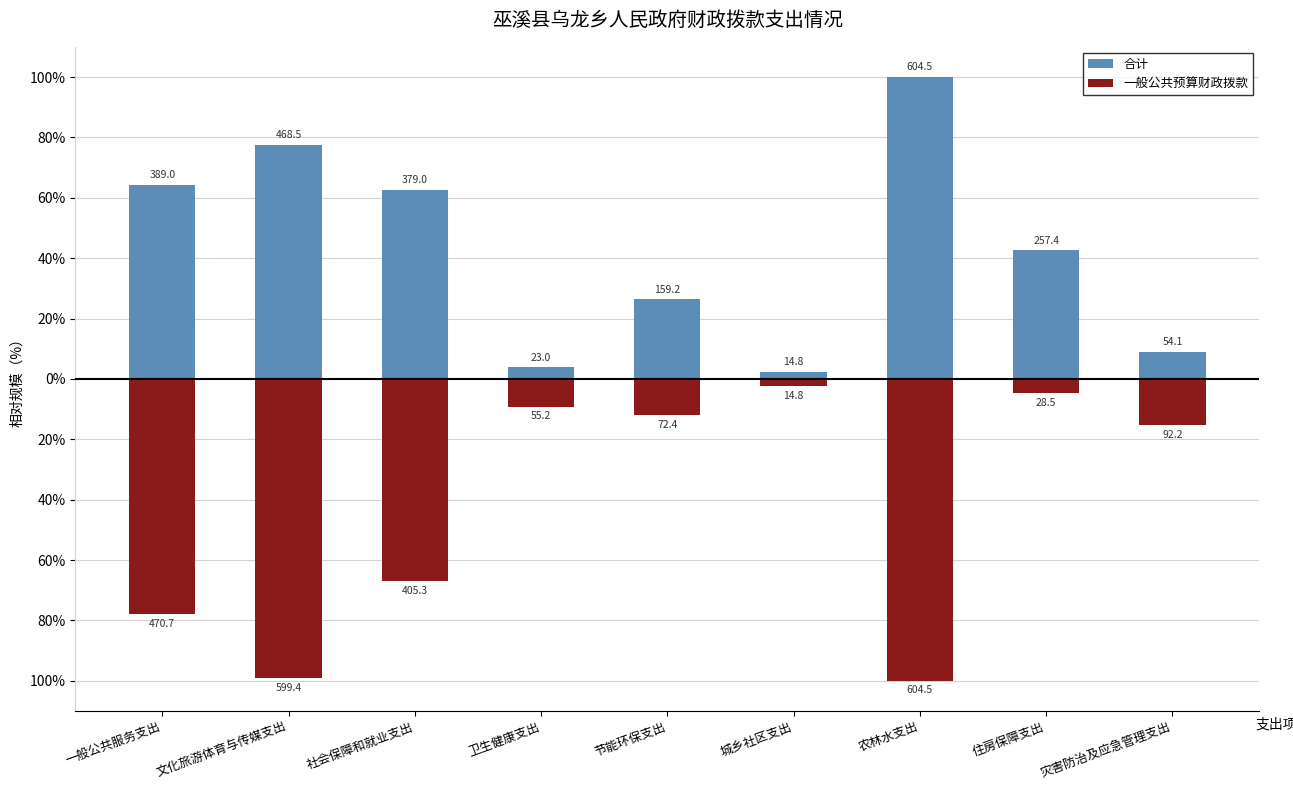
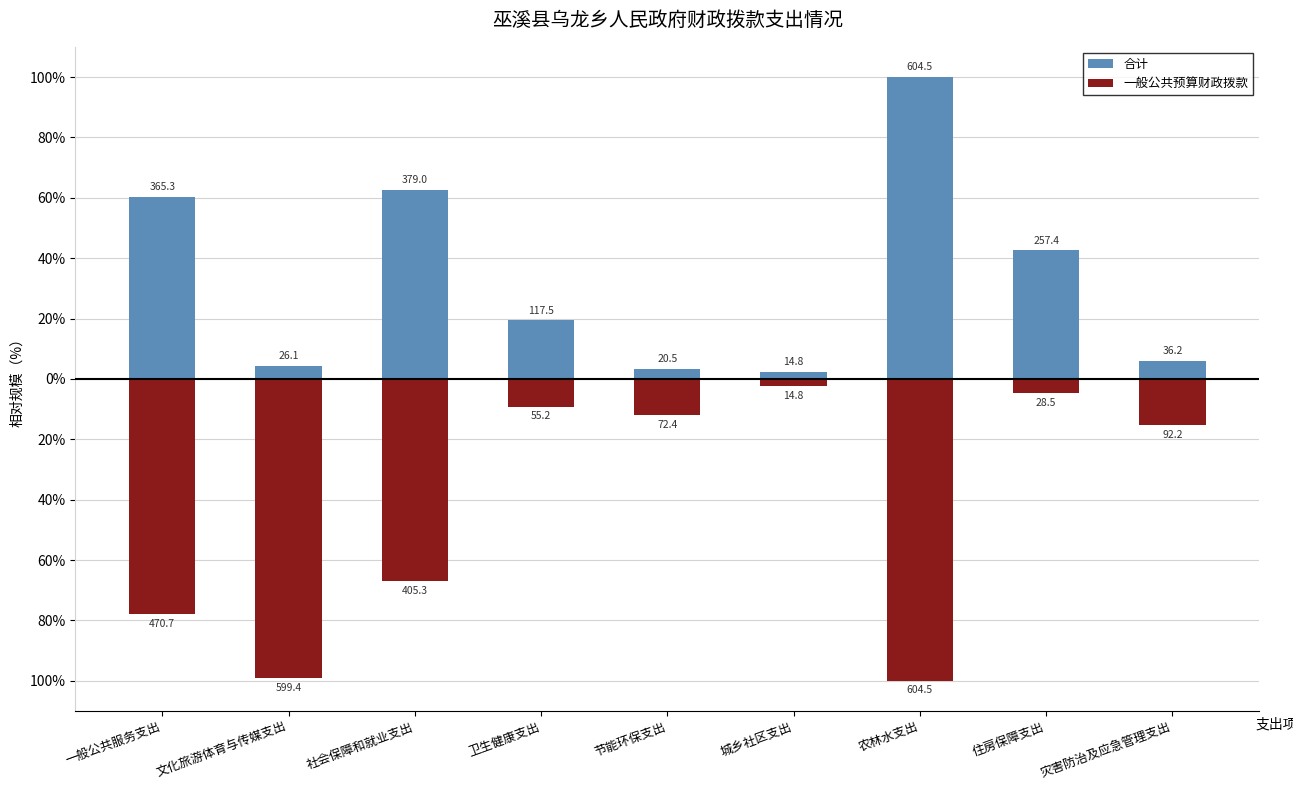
合计, 一般公共服务支出: 389.0 -> 365.3
合计, 文化旅游体育与传媒支出: 468.5 -> 26.1
合计, 卫生健康支出: 23.0 -> 117.5
合计, 节能环保支出: 159.2 -> 20.5
合计, 灾害防治及应急管理支出: 54.1 -> 36.2
